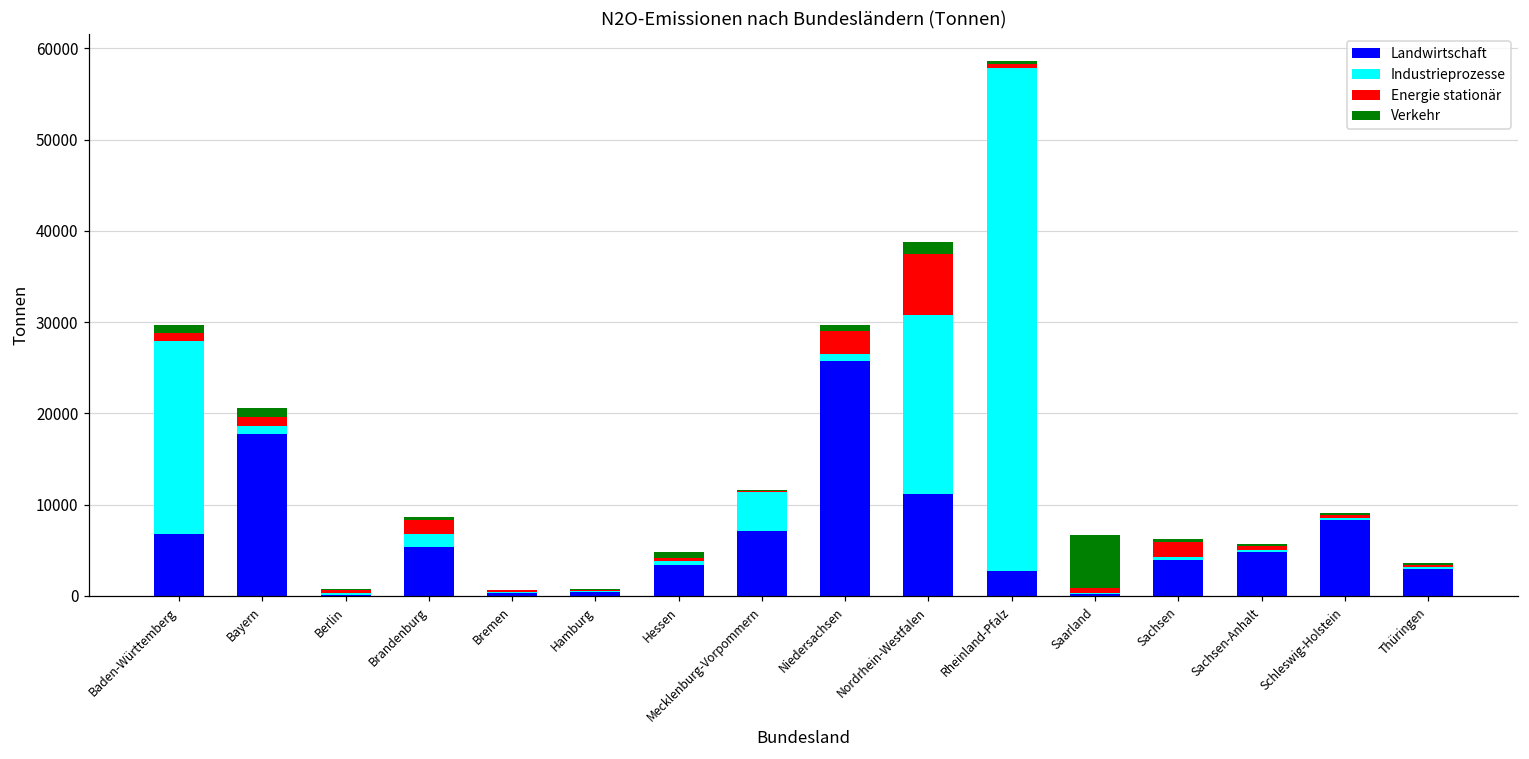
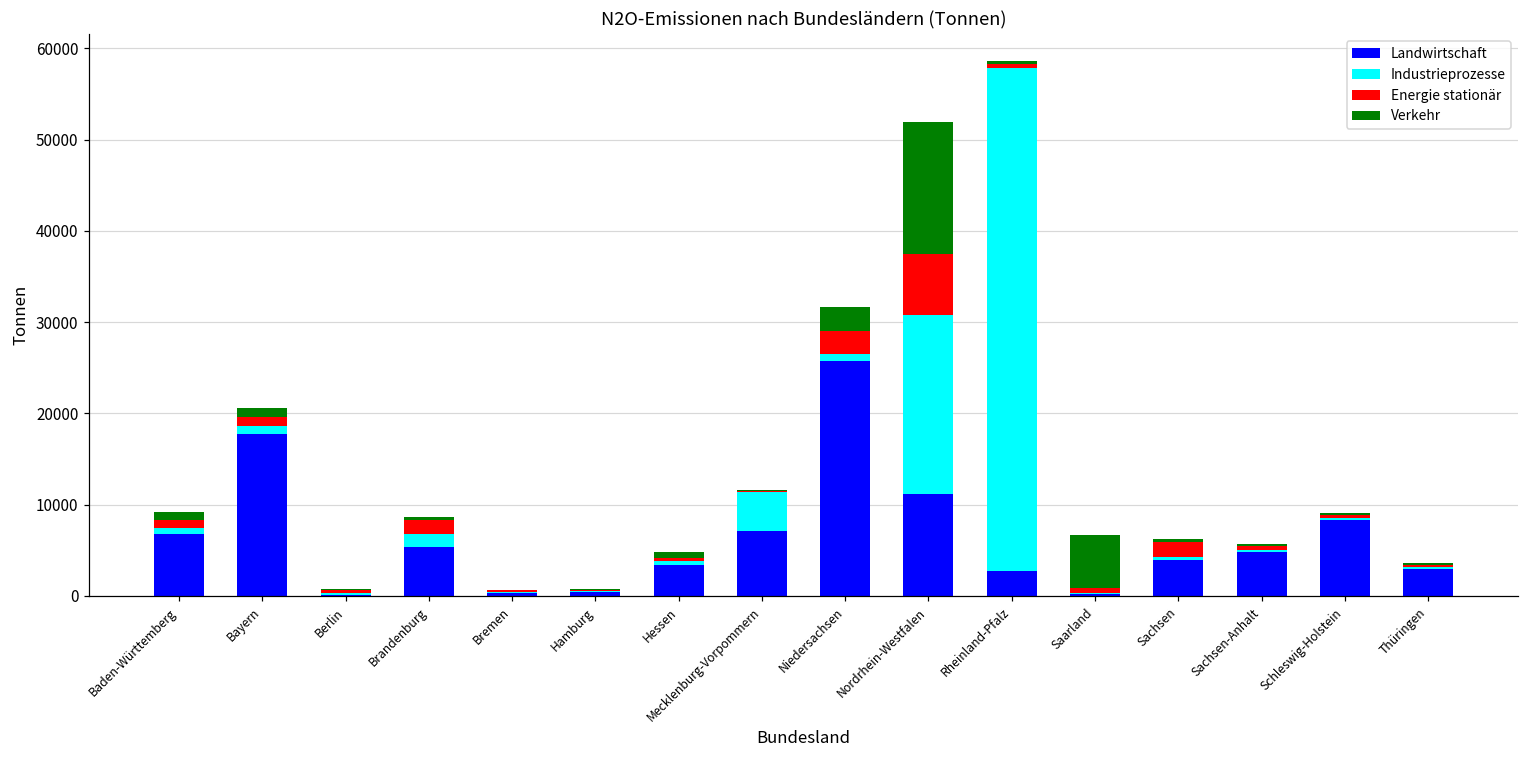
Industrieprozesse, Baden-Württemberg: 21000 -> 1000
Verkehr, Niedersachsen: 1000 -> 3000
Verkehr, Nordrhein-Westfalen: 1000 -> 14000
